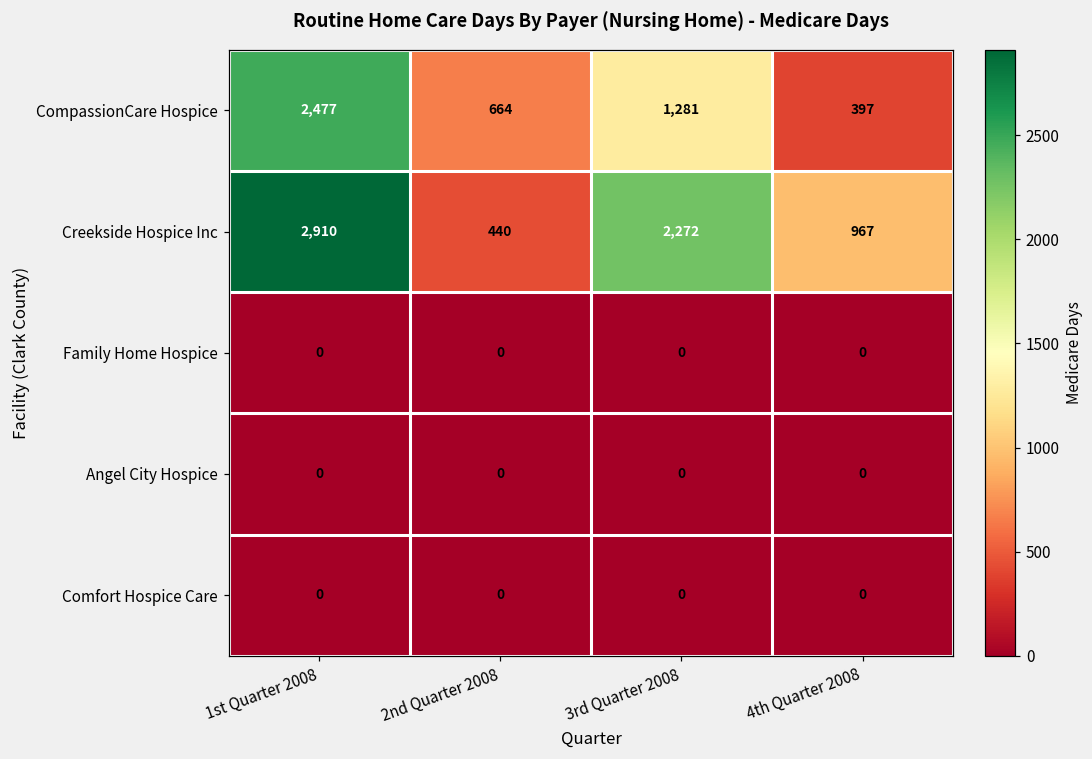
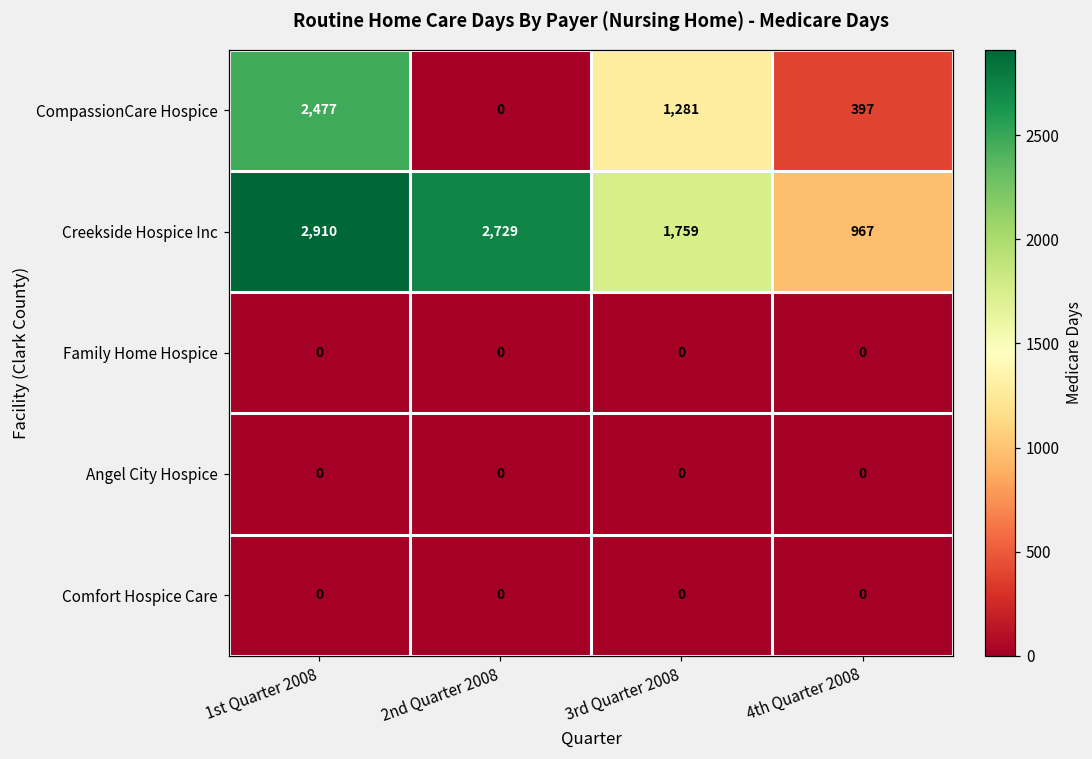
CompassionCare Hospice, 2nd Quarter 2008: 664 -> 0
Creekside Hospice Inc, 2nd Quarter 2008: 440 -> 2,729
Creekside Hospice Inc, 3rd Quarter 2008: 2,272 -> 1,759
